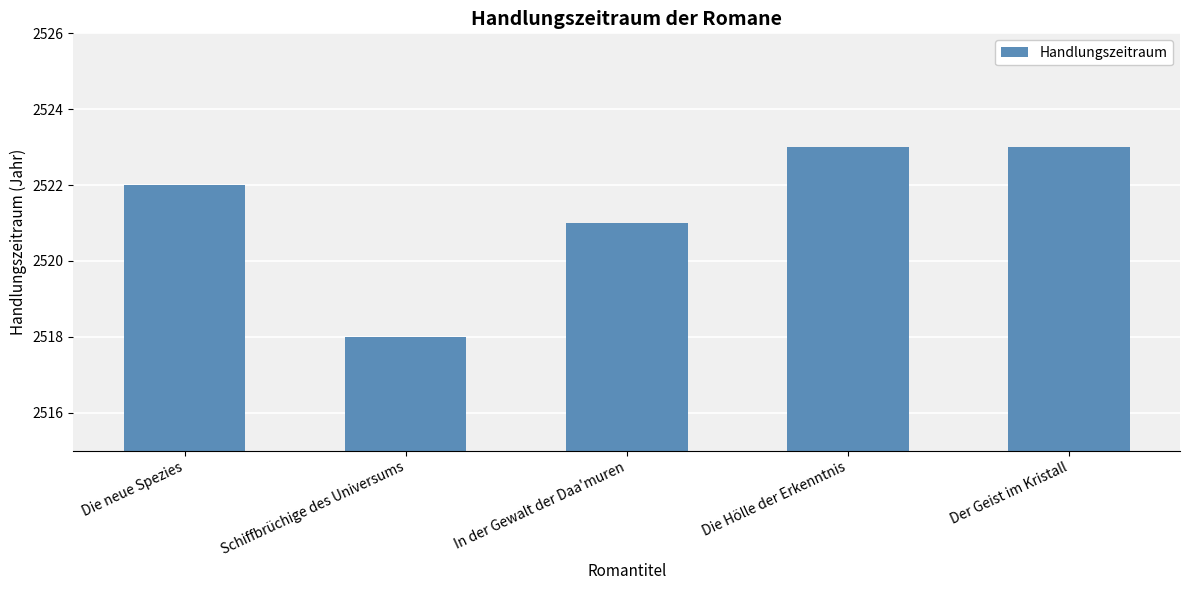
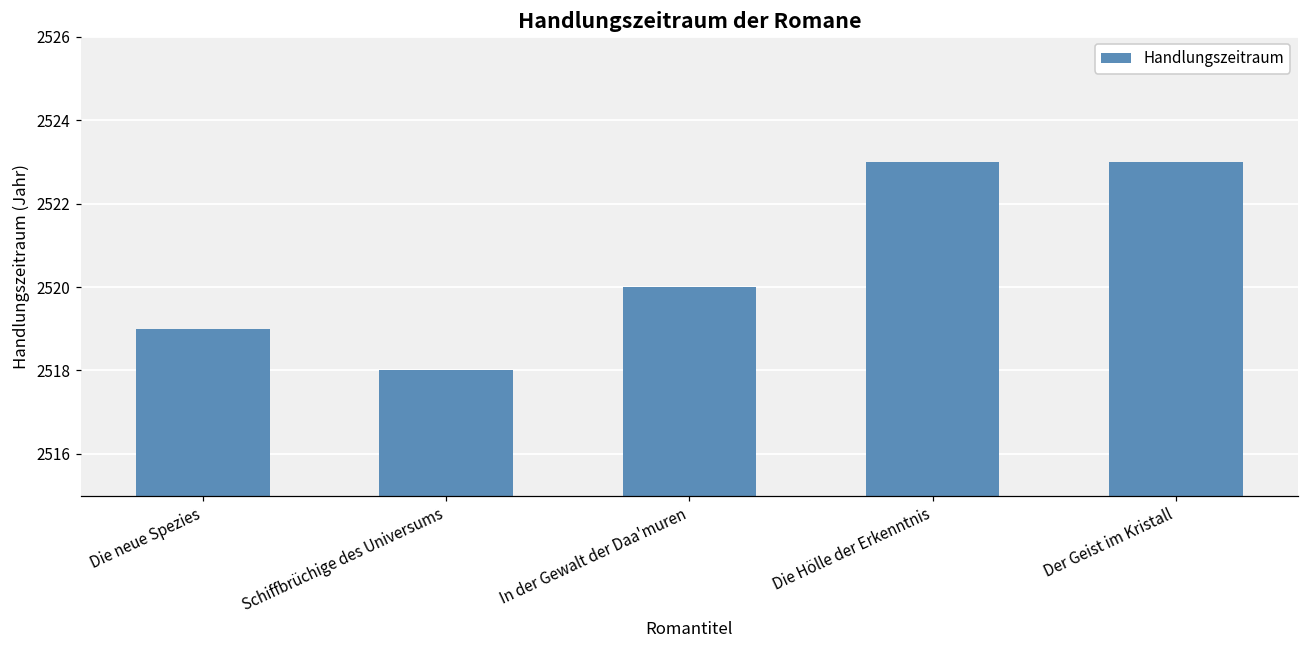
Die neue Spezies: 2522 -> 2519
In der Gewalt der Daa'muren: 2521 -> 2520
